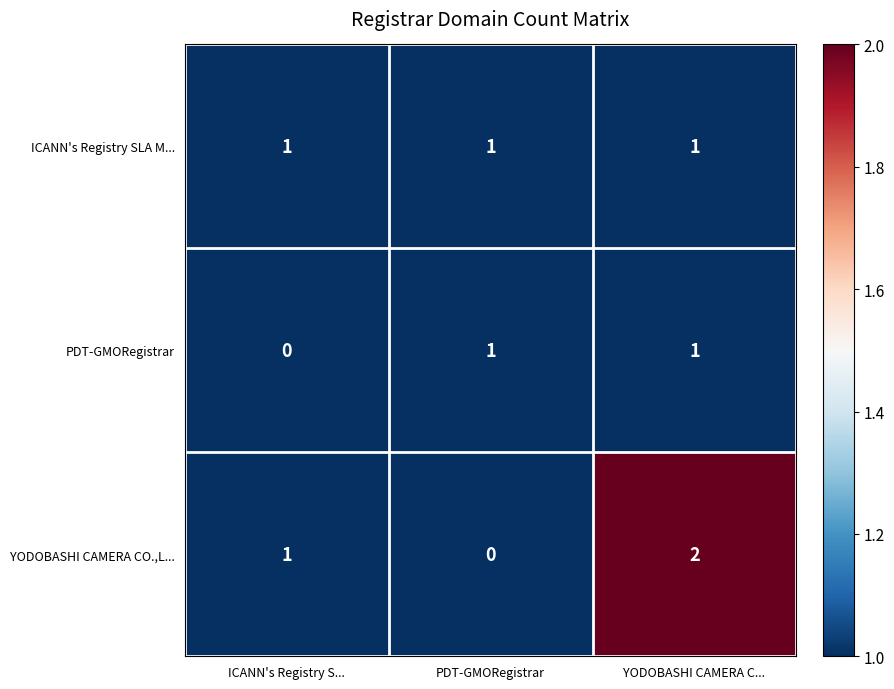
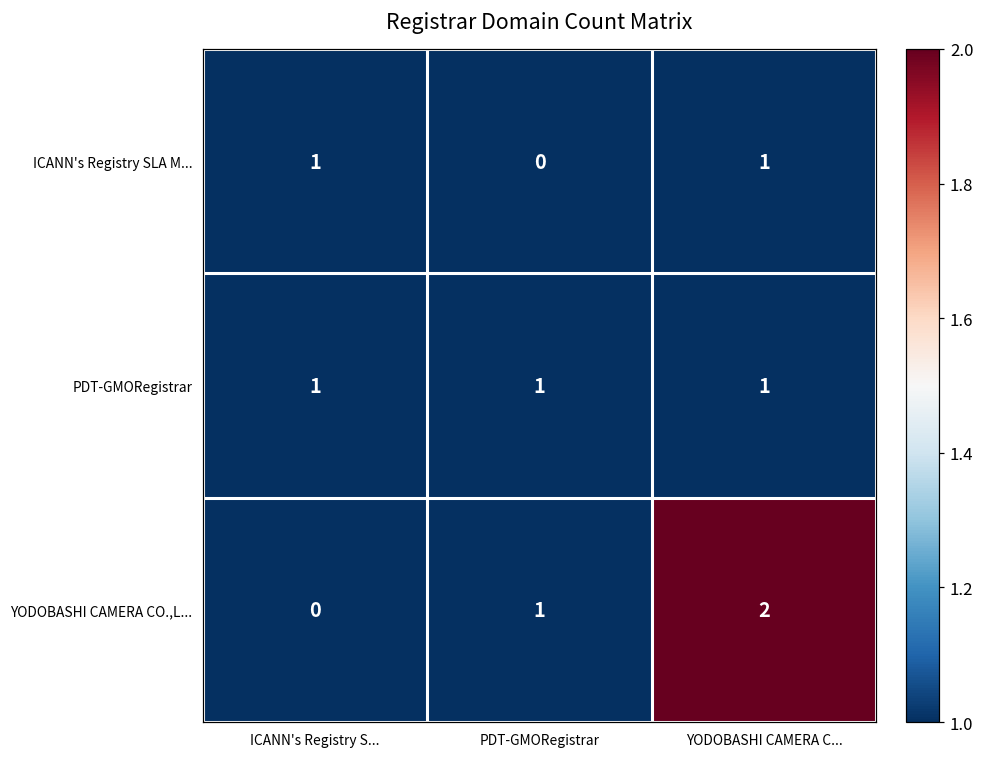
ICANN's Registry SLA M..., PDT-GMORegistrar: 1 -> 0
PDT-GMORegistrar, ICANN's Registry S...: 0 -> 1
YODOBASHI CAMERA CO.,L..., ICANN's Registry S...: 1 -> 0
YODOBASHI CAMERA CO.,L..., PDT-GMORegistrar: 0 -> 1
